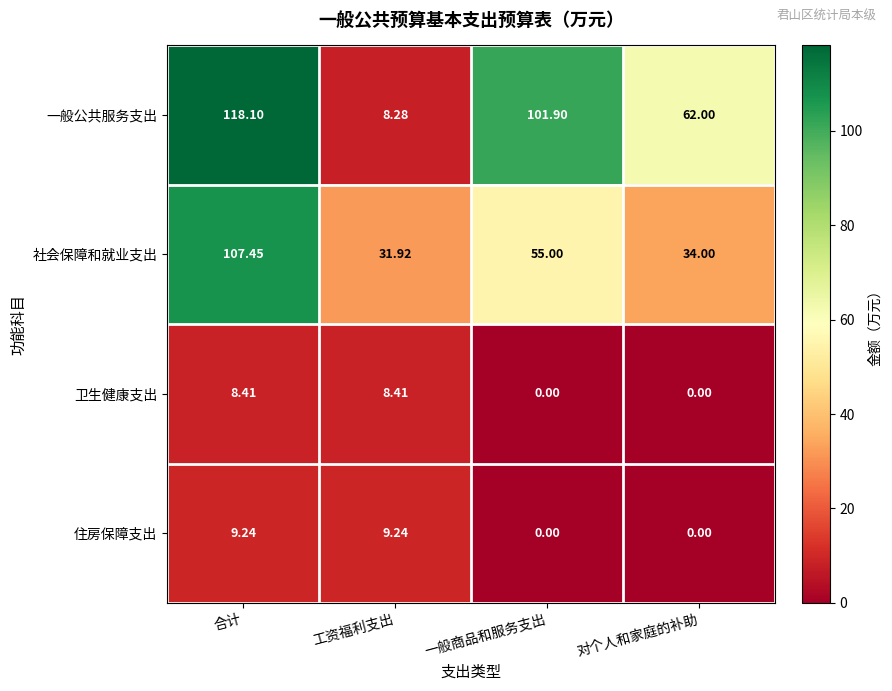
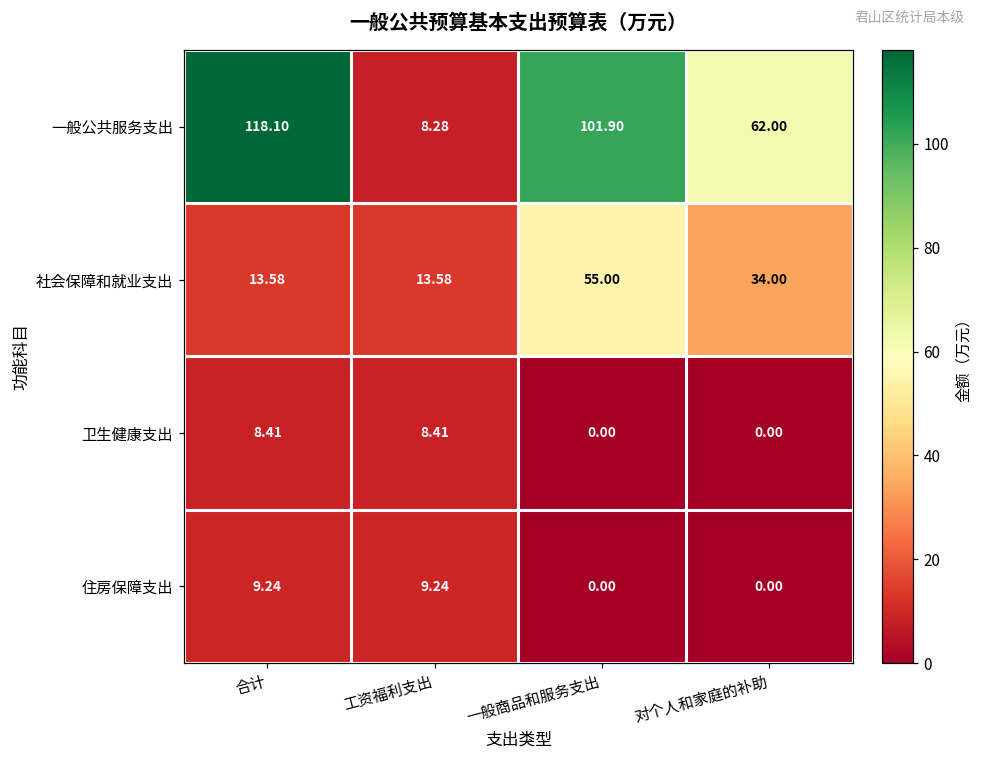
社会保障和就业支出, 合计: 107.45 -> 13.58
社会保障和就业支出, 工资福利支出: 31.92 -> 13.58
